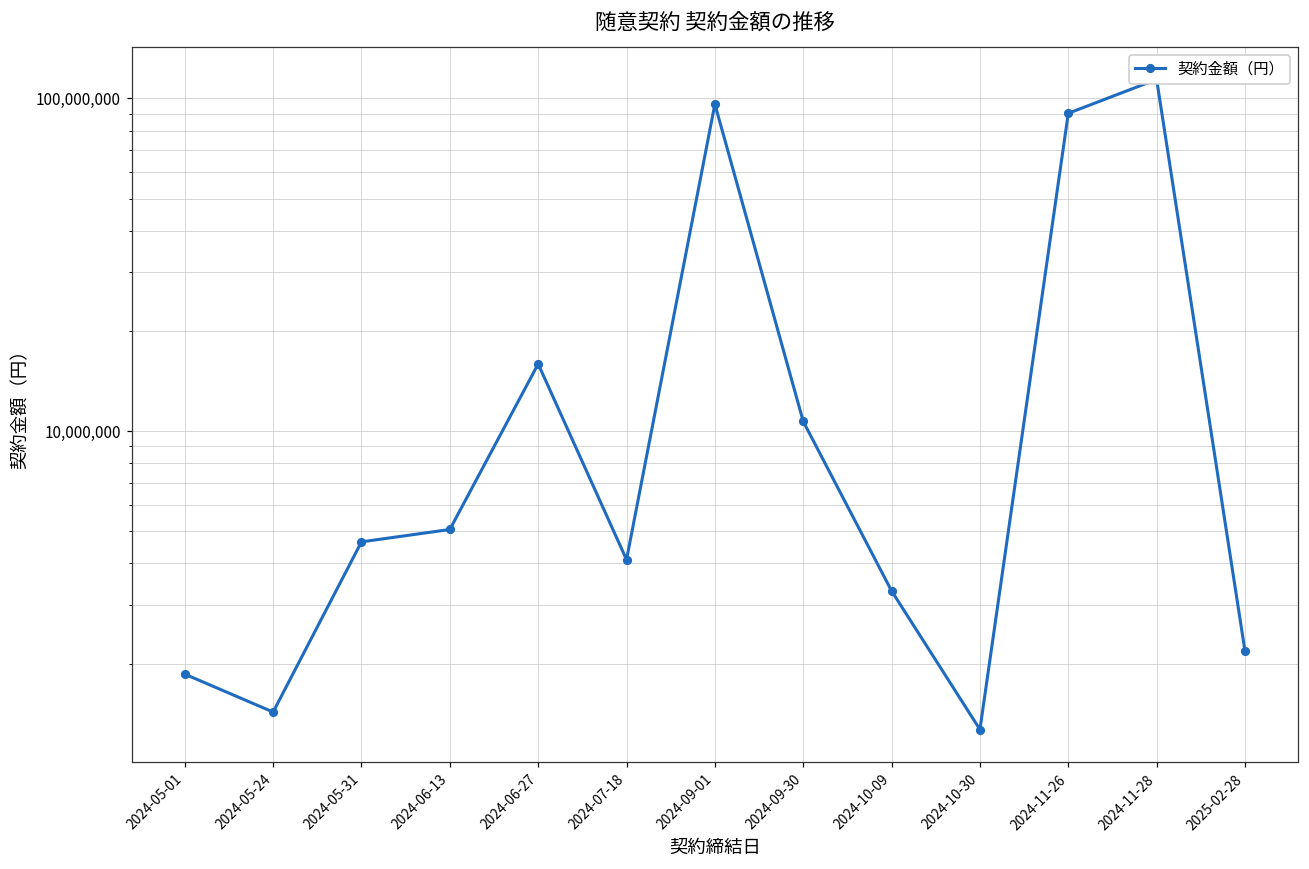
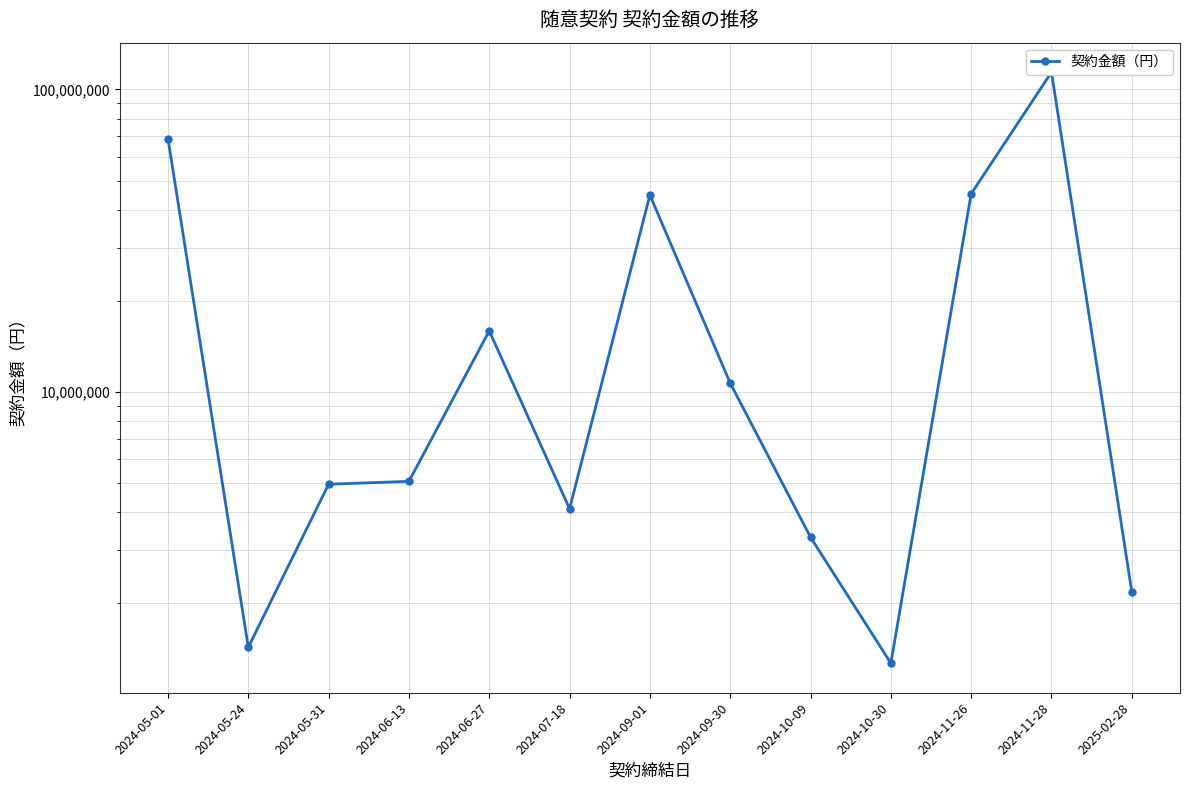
2024-05-01: 1,900,000 -> 69,000,000
2024-05-31: 4,600,000 -> 5,000,000
2024-09-01: 96,000,000 -> 45,000,000
2024-11-26: 90,000,000 -> 45,000,000
